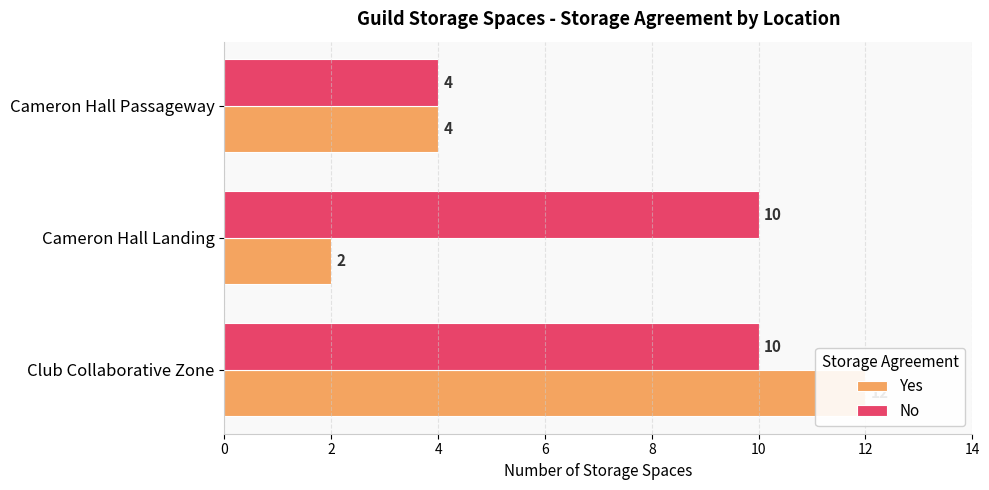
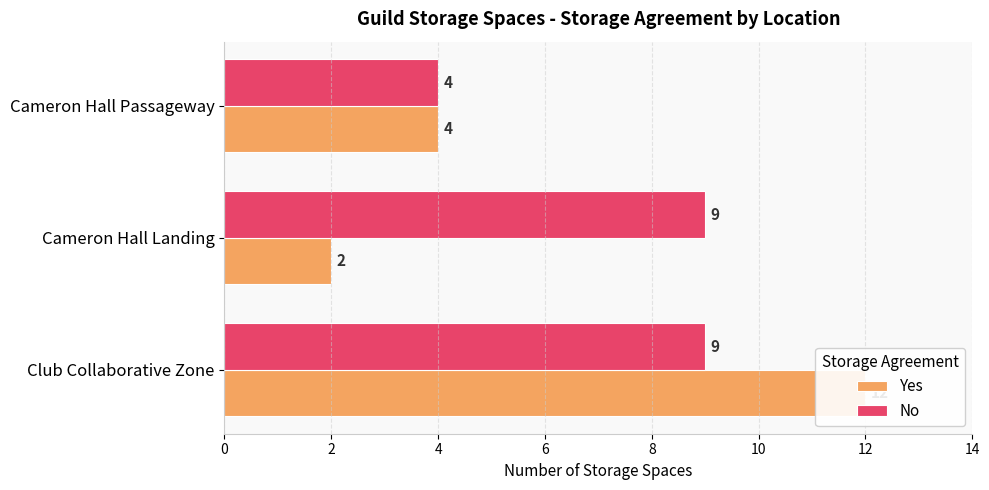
No, Cameron Hall Landing: 10 -> 9
No, Club Collaborative Zone: 10 -> 9
